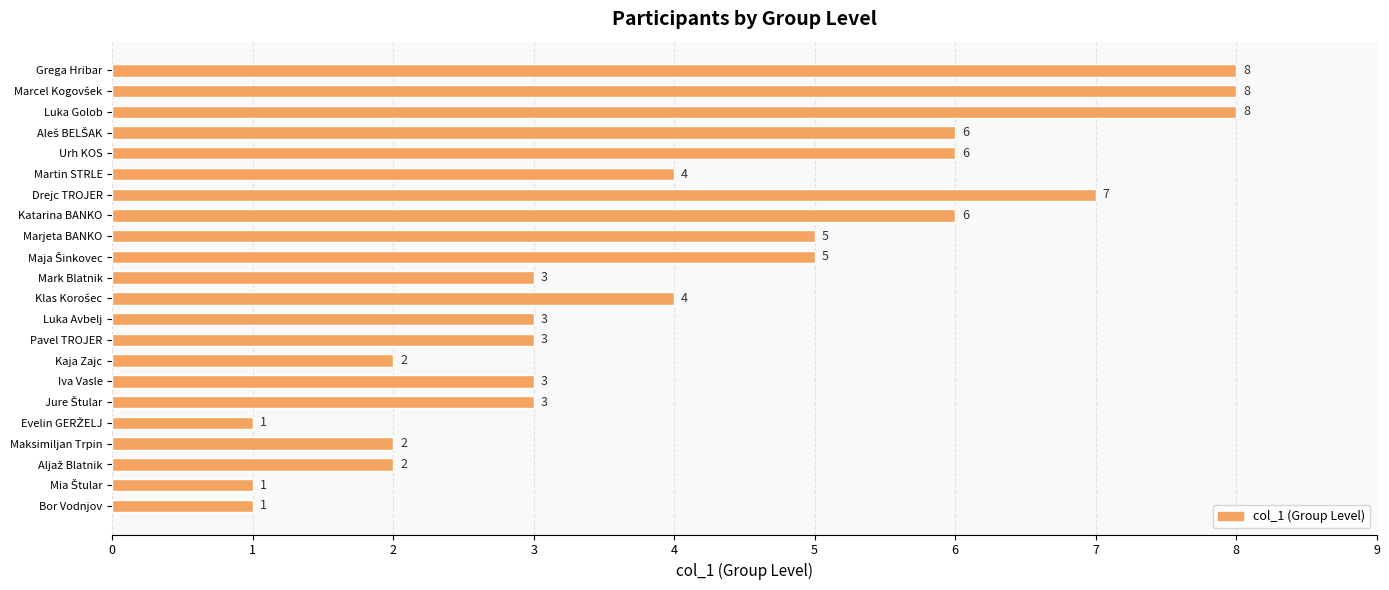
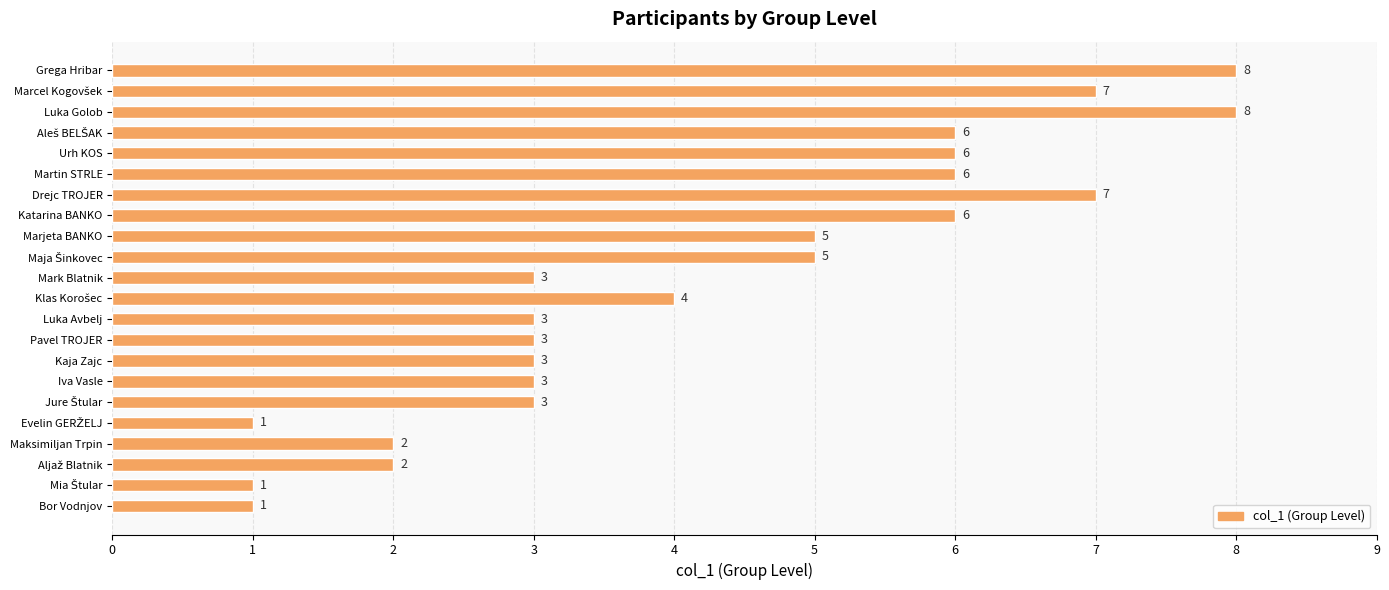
Marcel Kogovšek: 8 -> 7
Martin STRLE: 4 -> 6
Kaja Zajc: 2 -> 3
